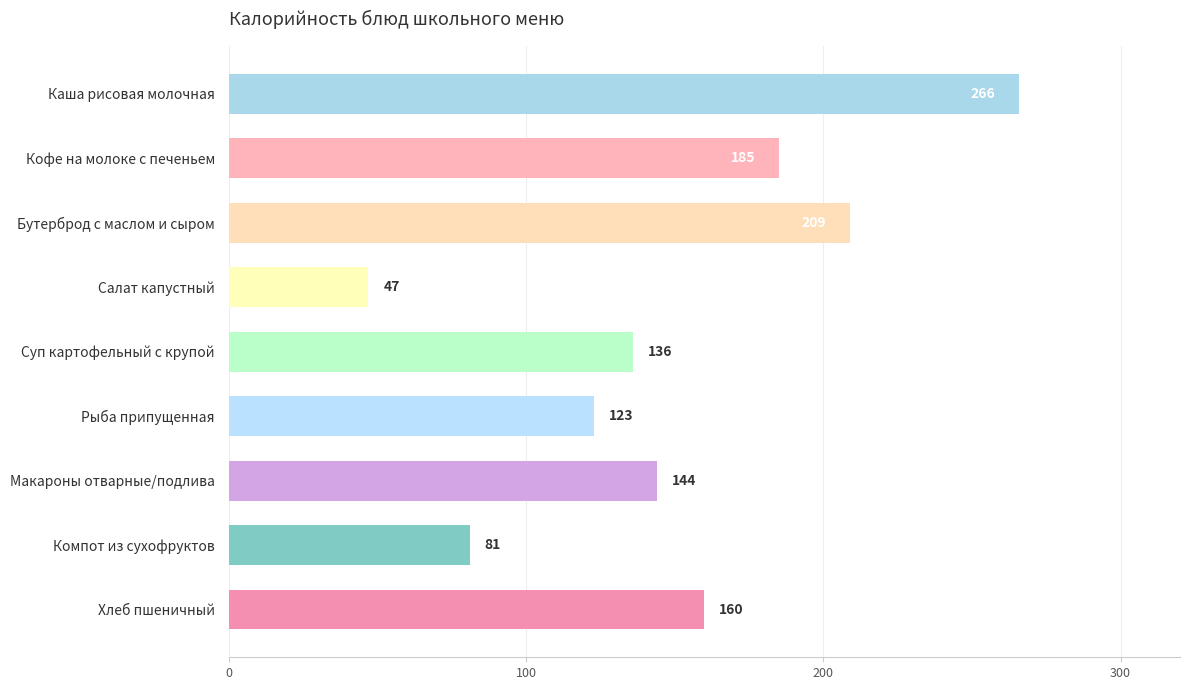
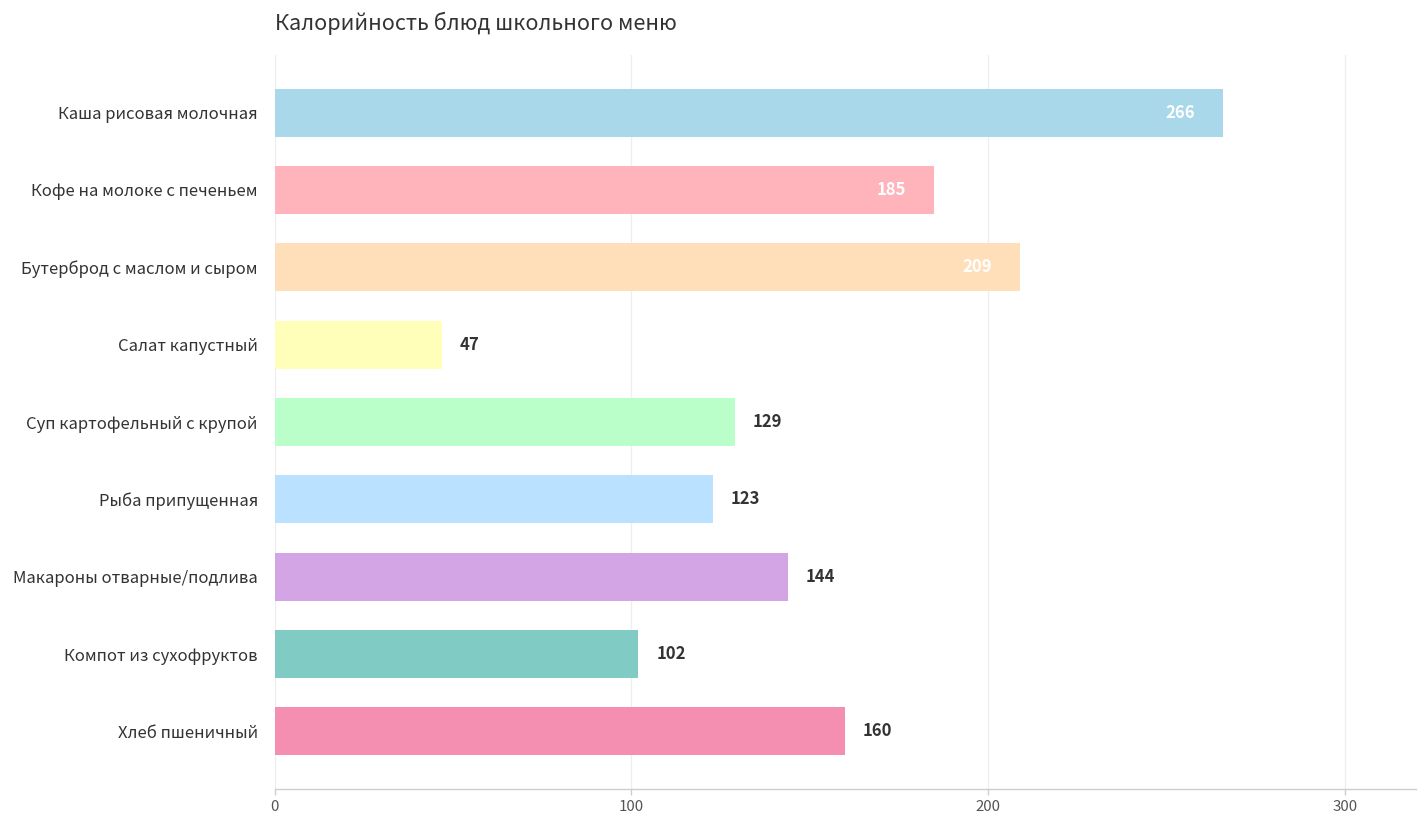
Суп картофельный с крупой: 136 -> 129
Компот из сухофруктов: 81 -> 102
